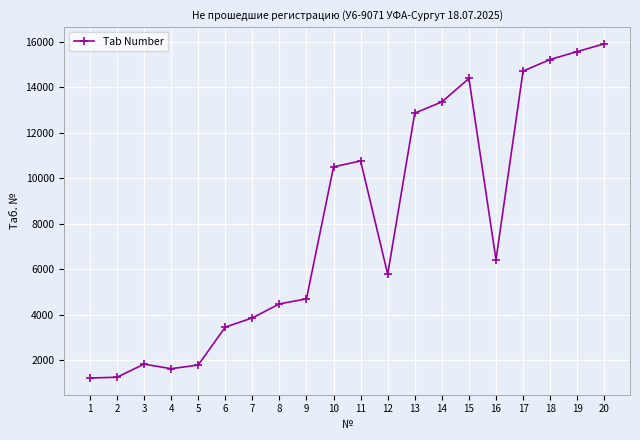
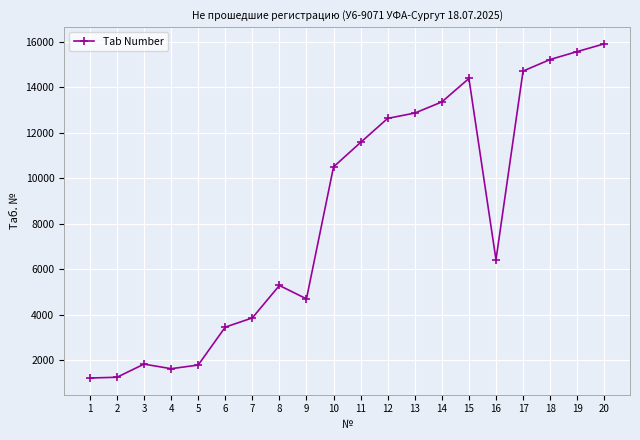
8: 4500 -> 5300
11: 10800 -> 11600
12: 5800 -> 12600
